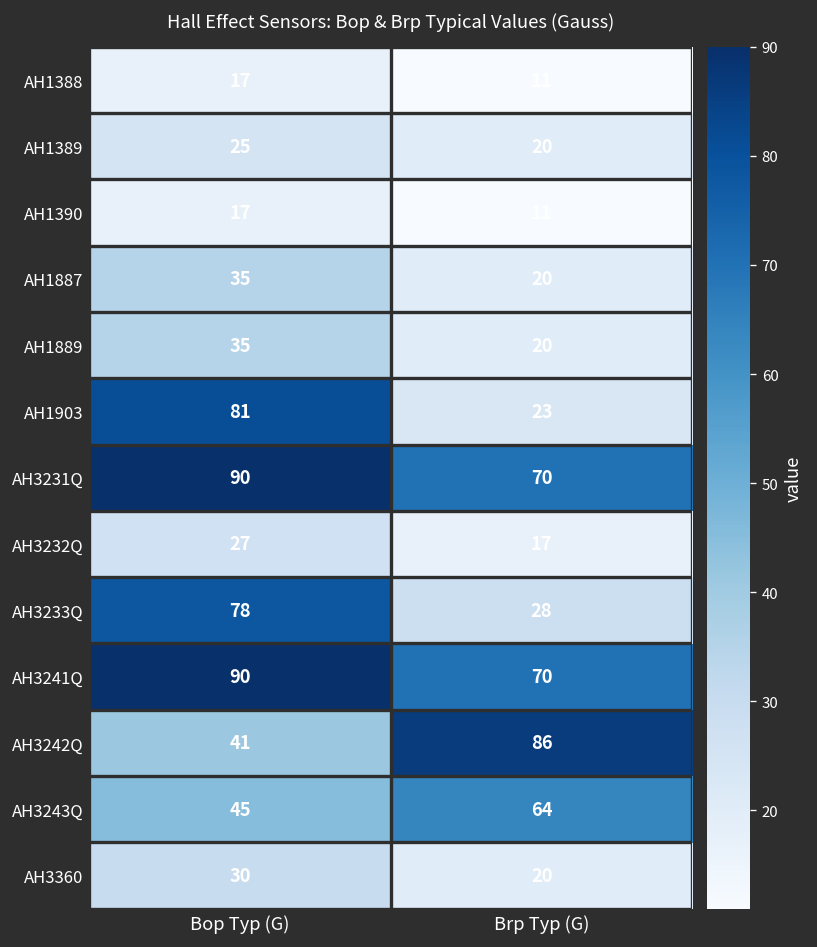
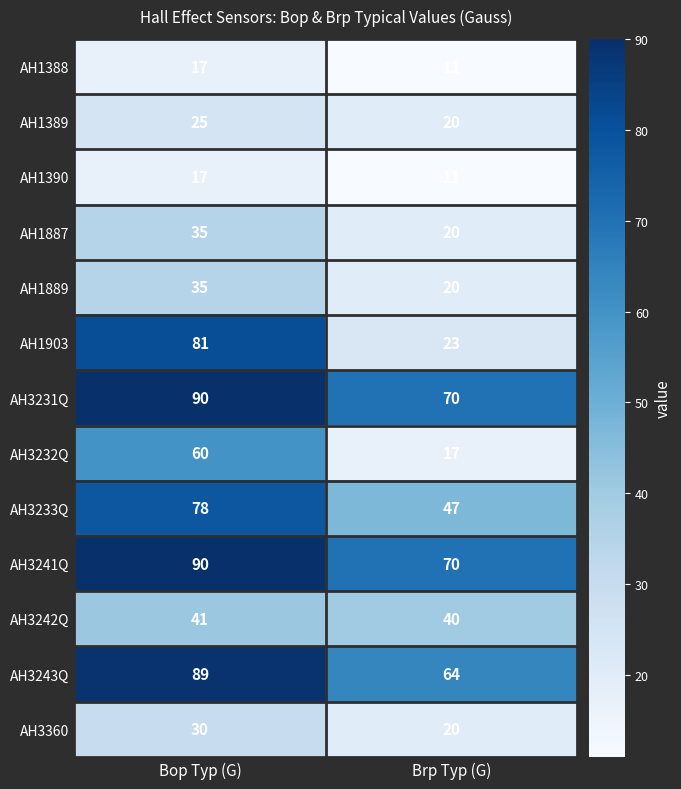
AH3232Q, Bop Typ (G): 27 -> 60
AH3233Q, Brp Typ (G): 28 -> 47
AH3242Q, Brp Typ (G): 86 -> 40
AH3243Q, Bop Typ (G): 45 -> 89
